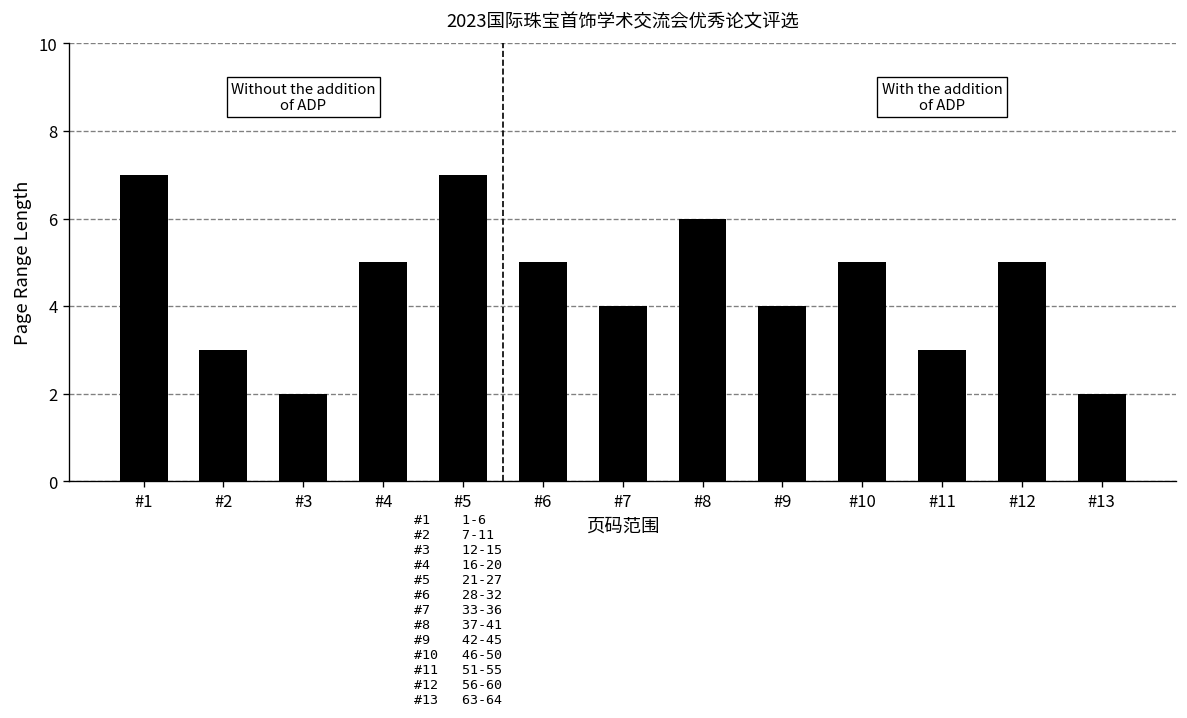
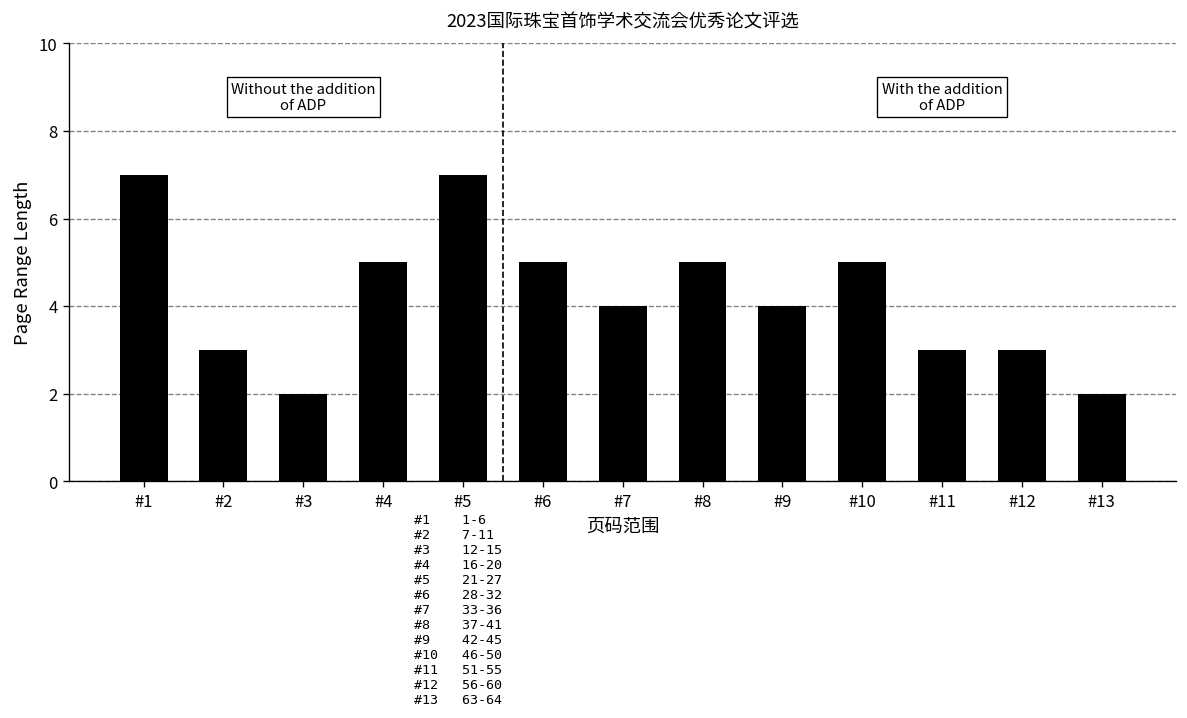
#8: 6 -> 5
#12: 5 -> 3
